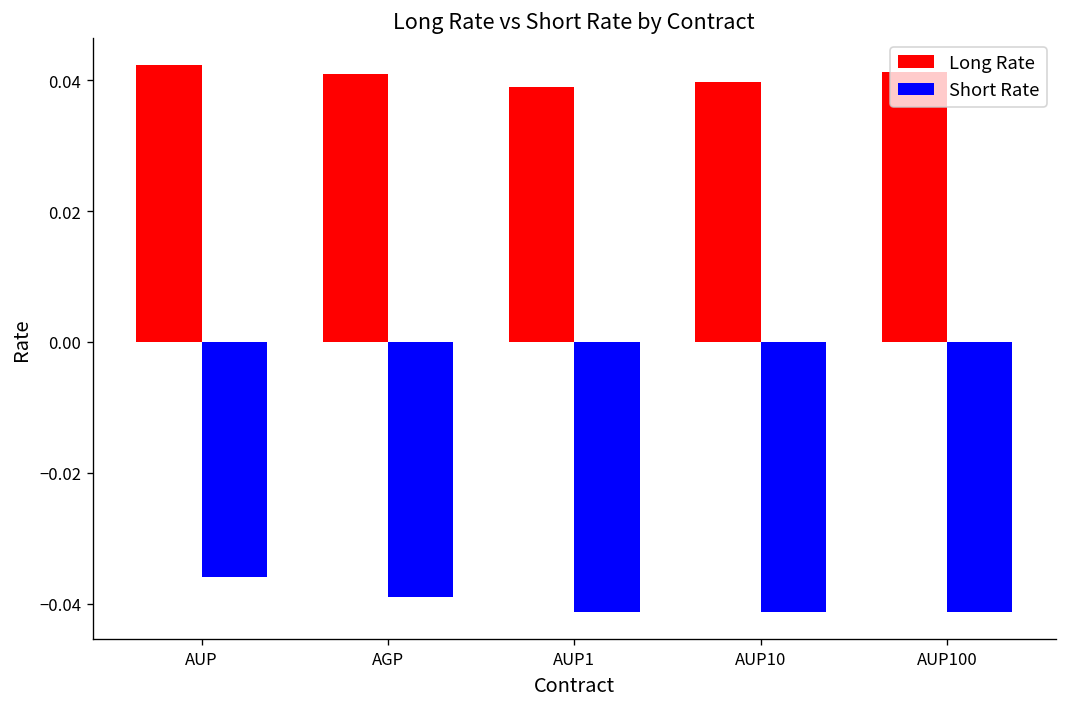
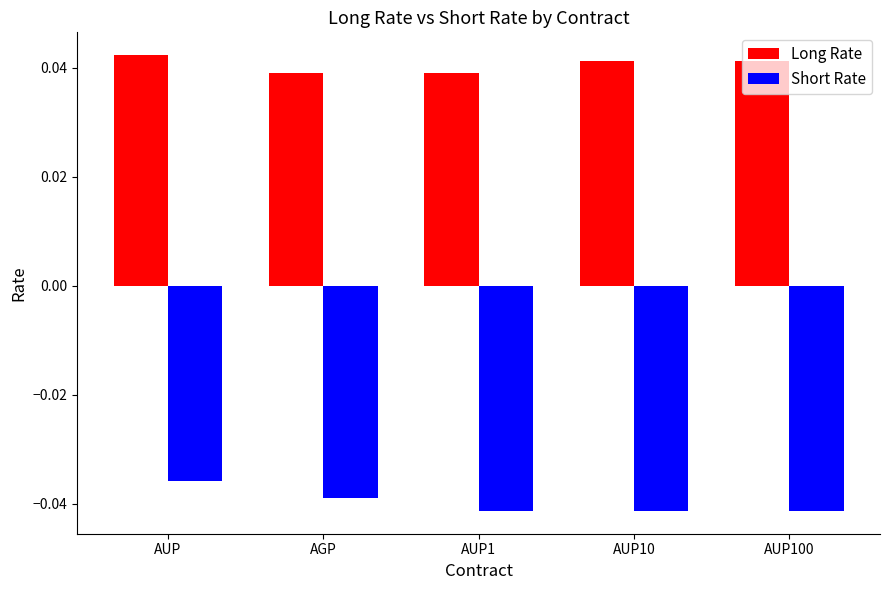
Long Rate, AGP: 0.041 -> 0.039
Long Rate, AUP10: 0.040 -> 0.041
